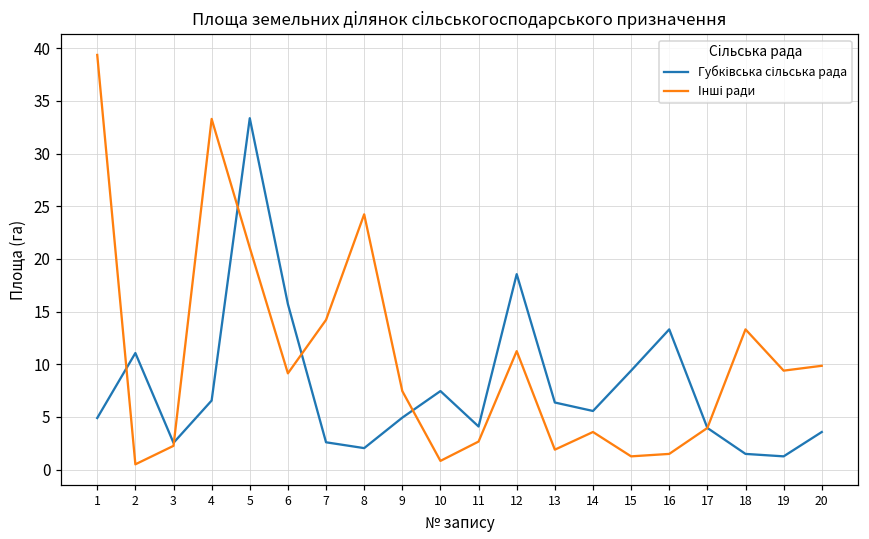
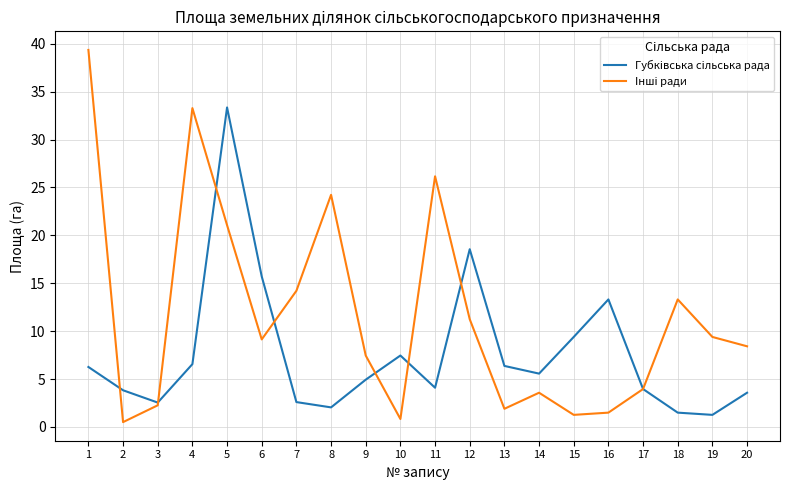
Губківська сільська рада, 1: 5 -> 6
Губківська сільська рада, 2: 11 -> 4
Інші ради, 11: 3 -> 26
Інші ради, 20: 10 -> 8
